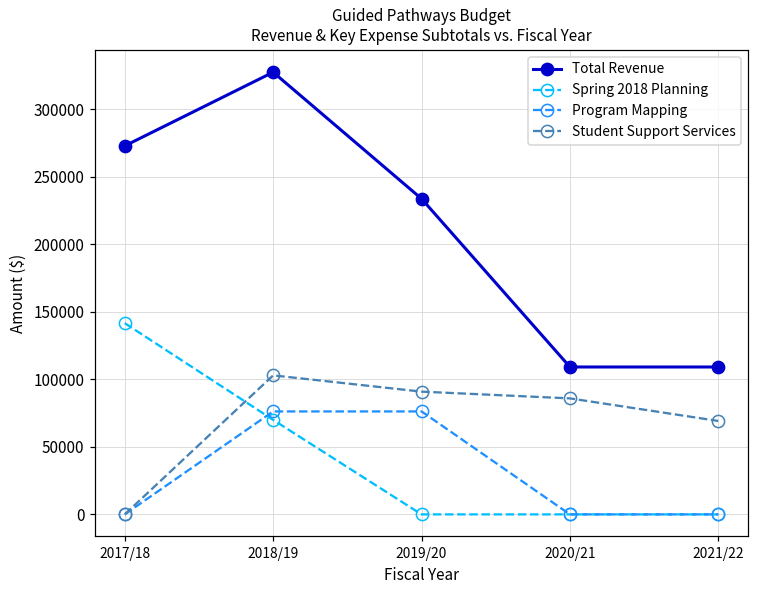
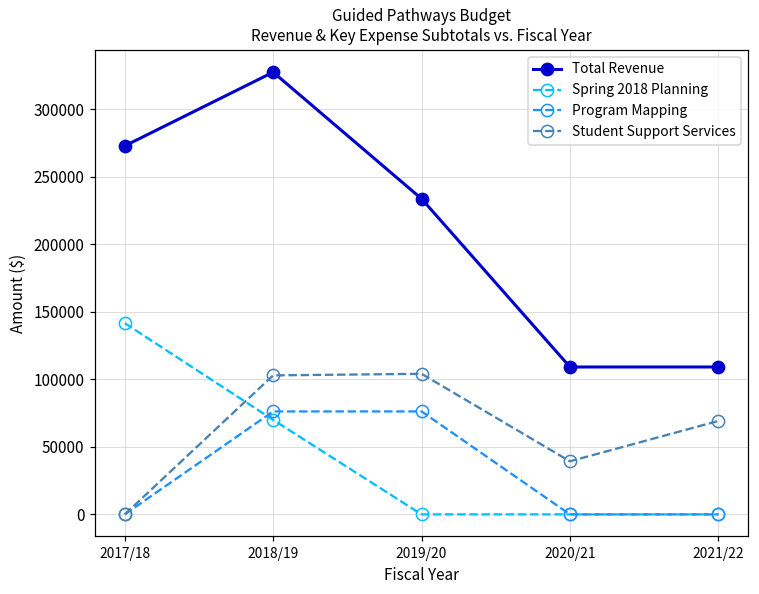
Student Support Services, 2019/20: 91000 -> 104000
Student Support Services, 2020/21: 86000 -> 39000
